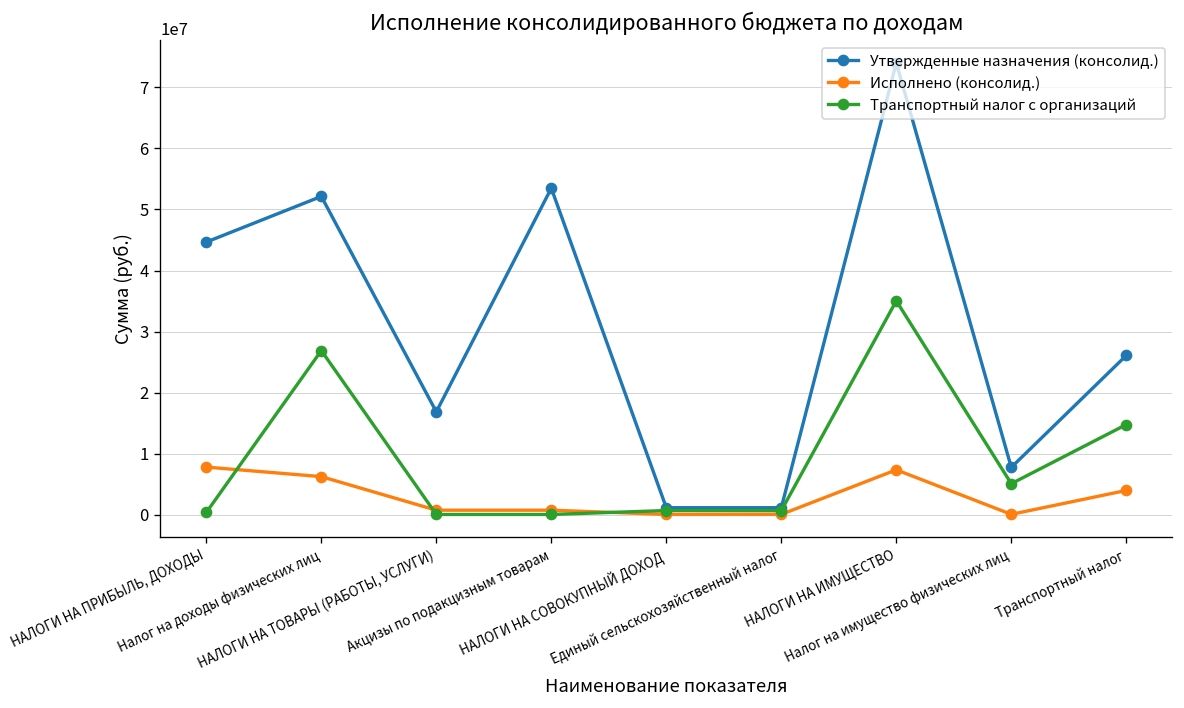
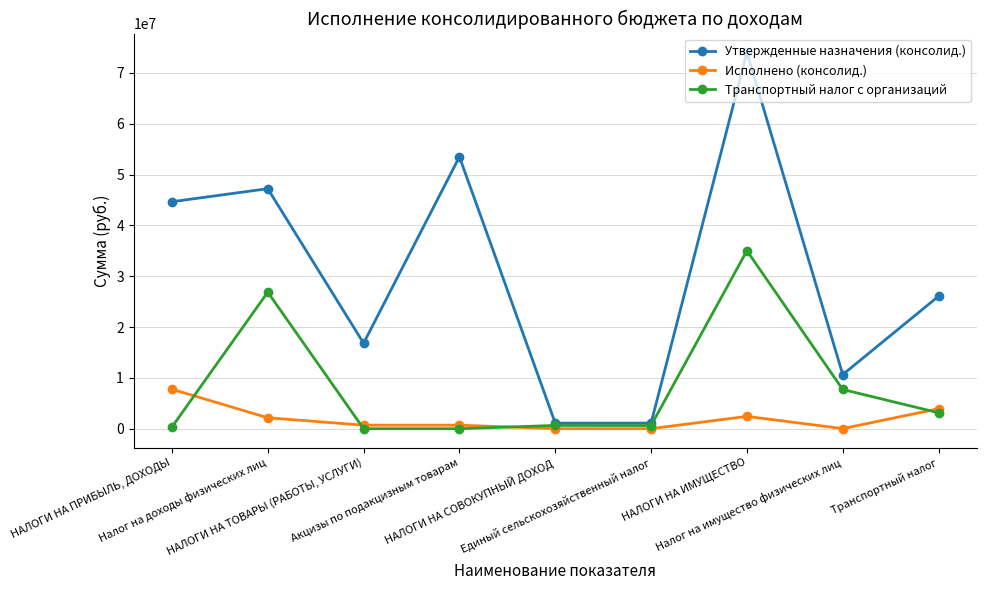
Утвержденные назначения (консолид.), Налог на доходы физических лиц: 52000000 -> 47000000
Исполнено (консолид.), Налог на доходы физических лиц: 6000000 -> 2000000
Исполнено (консолид.), НАЛОГИ НА ИМУЩЕСТВО: 7000000 -> 2000000
Утвержденные назначения (консолид.), Налог на имущество физических лиц: 8000000 -> 11000000
Транспортный налог с организаций, Налог на имущество физических лиц: 5000000 -> 8000000
Транспортный налог с организаций, Транспортный налог: 15000000 -> 3000000
